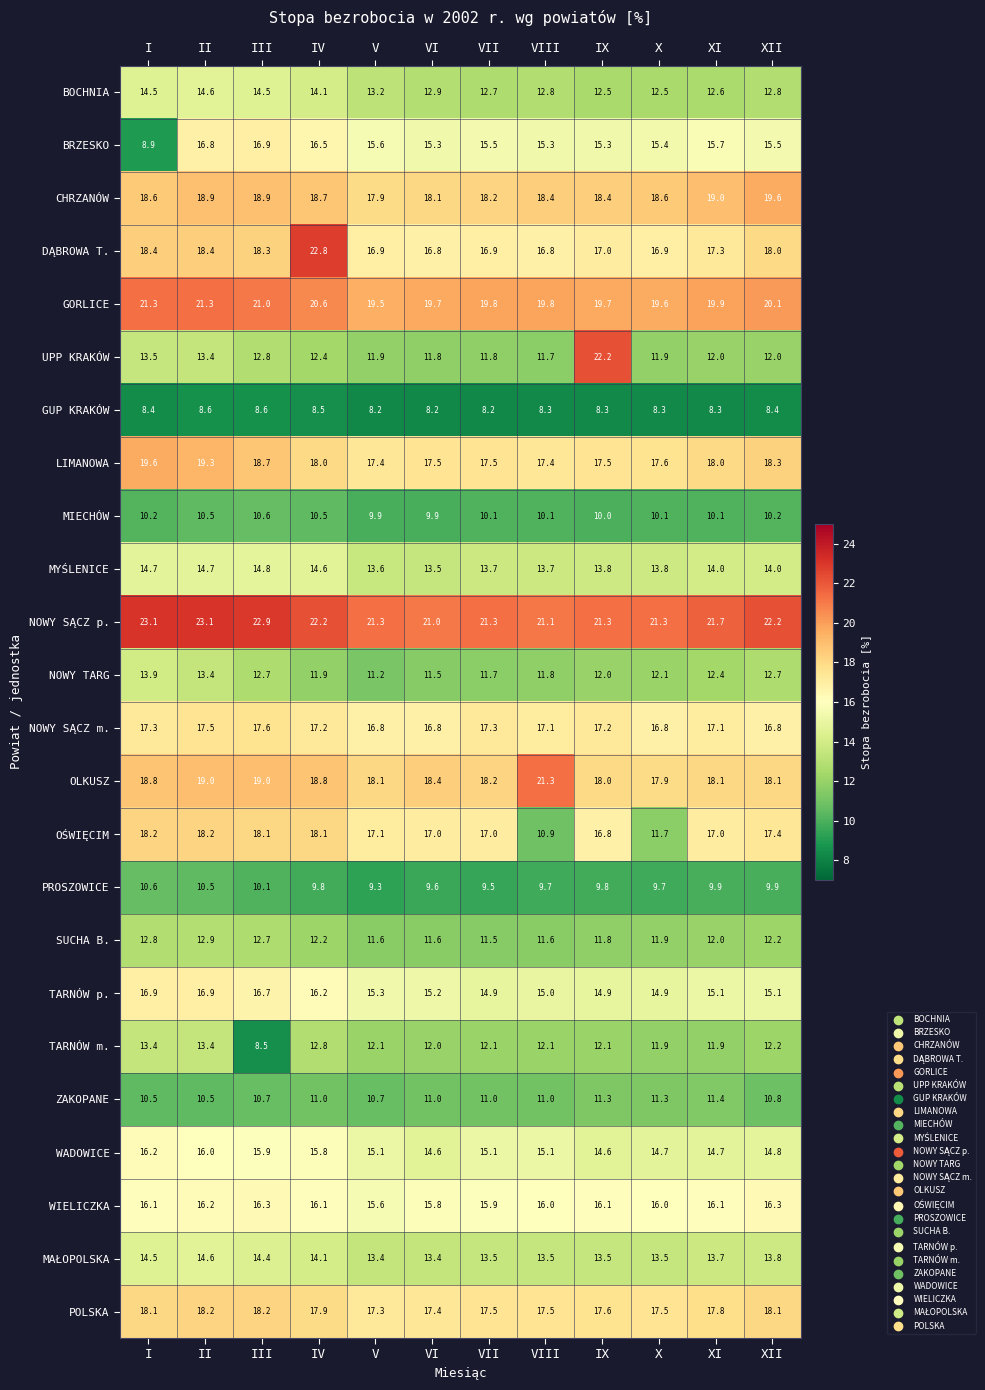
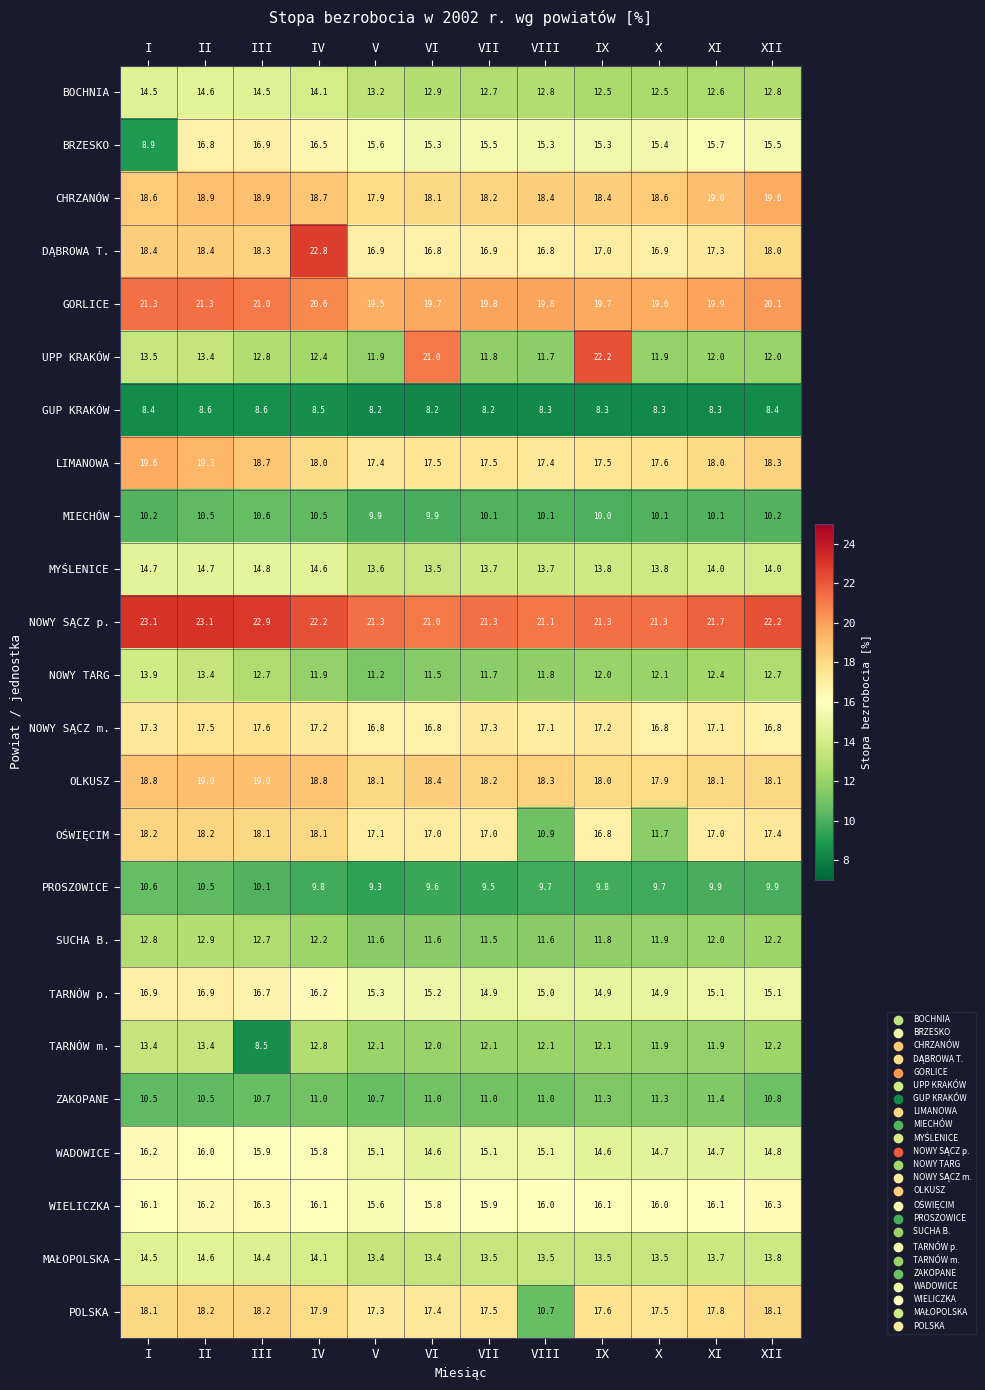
UPP KRAKÓW, VI: 11.8 -> 21.0
OLKUSZ, VIII: 21.3 -> 18.3
POLSKA, VIII: 17.5 -> 10.7
